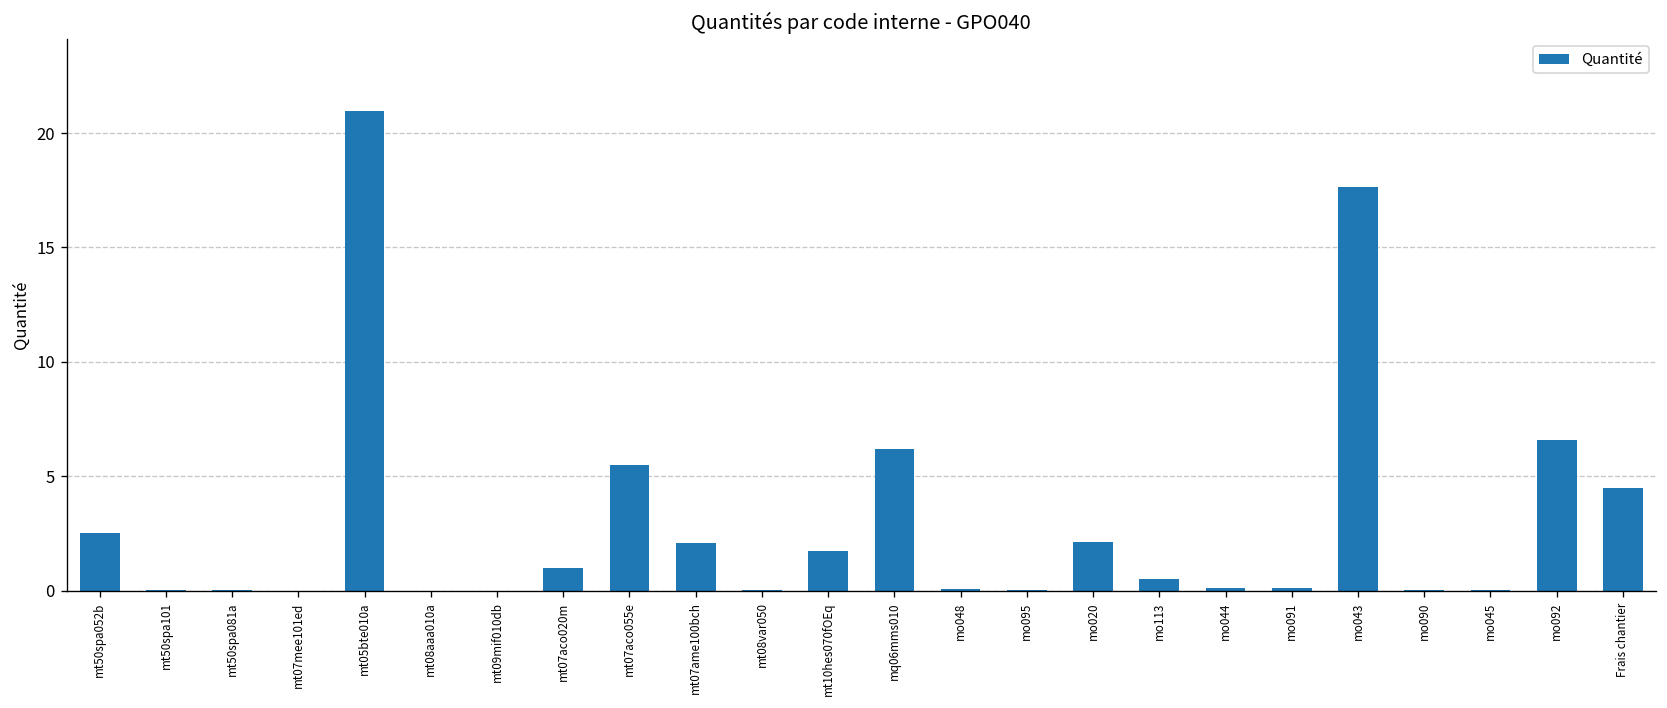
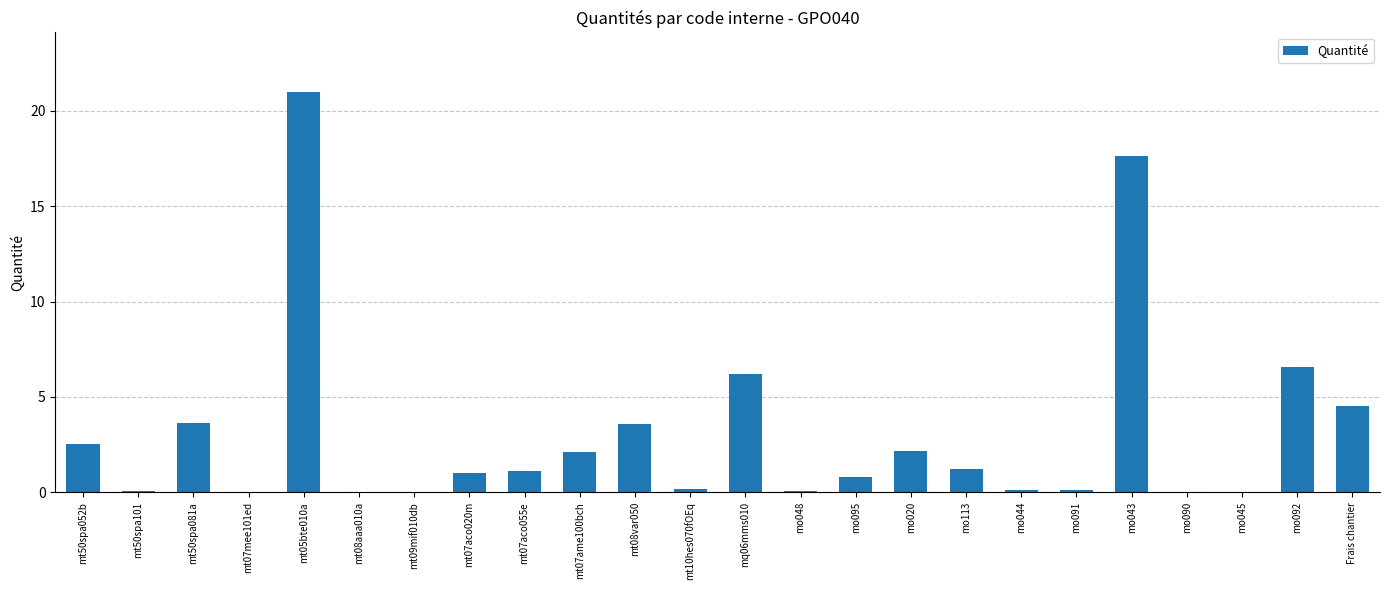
mt50spa081a: 0.0 -> 3.6
mt07aco055e: 5.5 -> 1.1
mt08var050: 0.0 -> 3.6
mt10hes070fOEq: 1.7 -> 0.1
mo095: 0.0 -> 0.8
mo113: 0.5 -> 1.2
